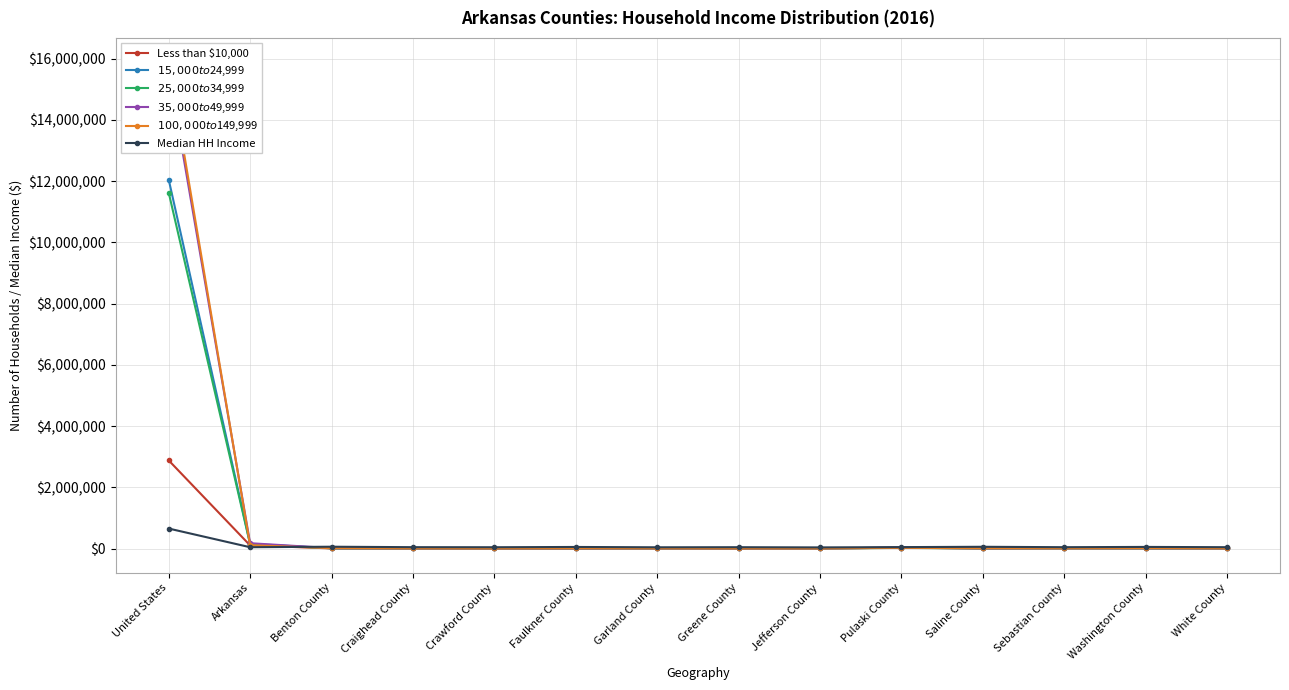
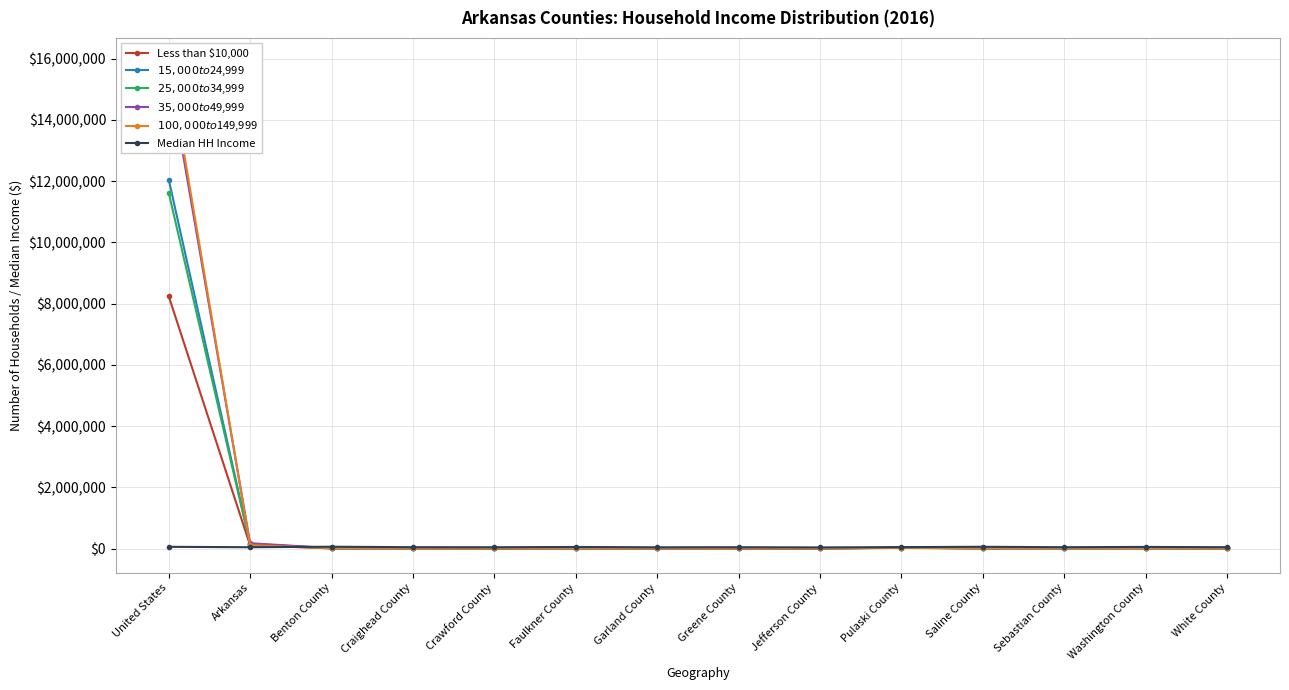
Less than $10,000, United States: $2,900,000 -> $8,200,000
Median HH Income, United States: $700,000 -> $100,000
